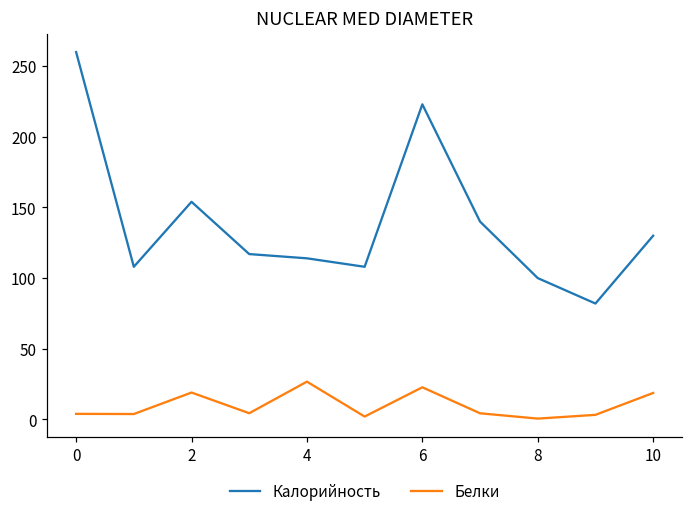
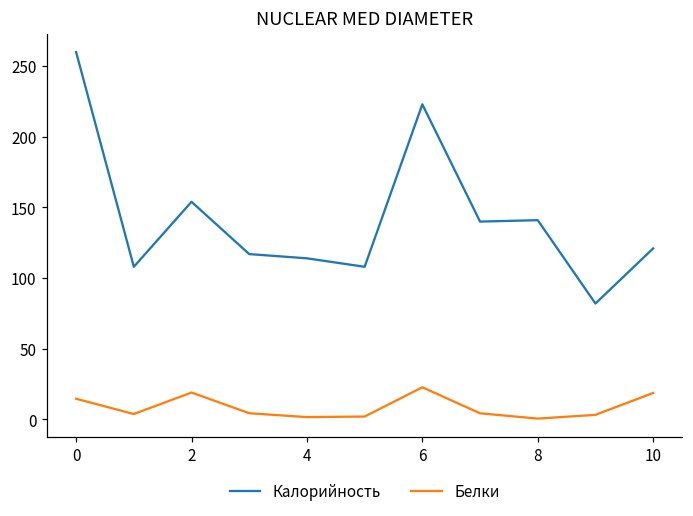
Белки, 0: 4 -> 15
Белки, 4: 27 -> 2
Калорийность, 8: 100 -> 141
Калорийность, 10: 130 -> 121
